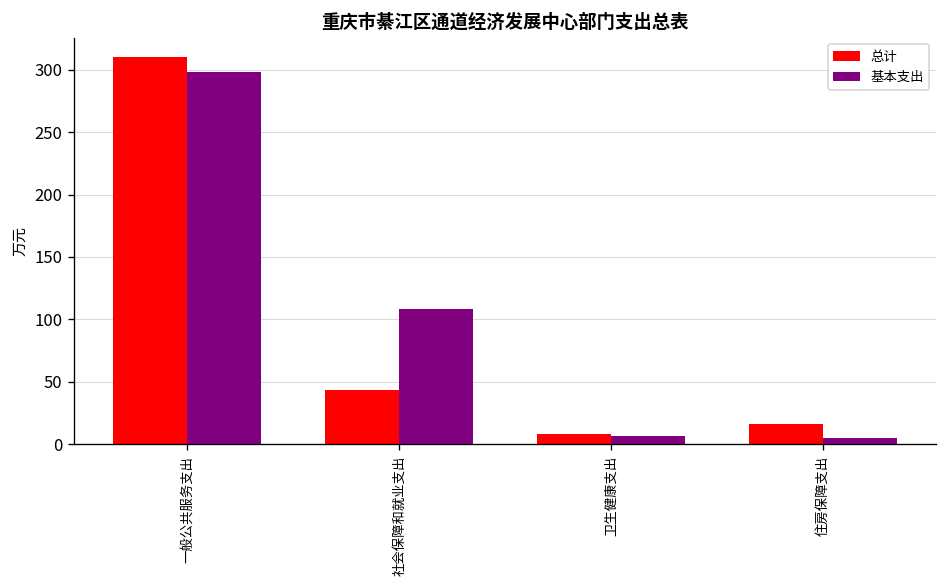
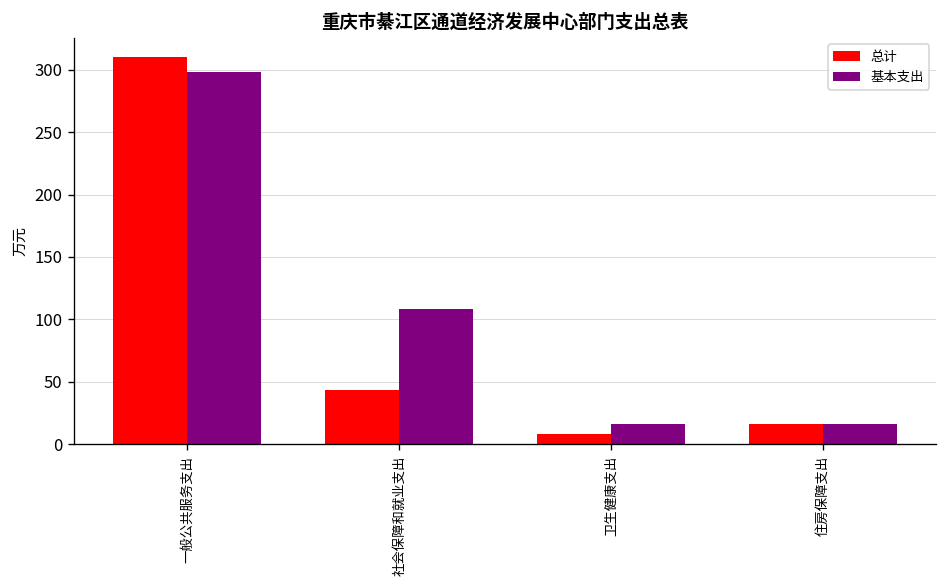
基本支出, 卫生健康支出: 6 -> 16
基本支出, 住房保障支出: 5 -> 16
